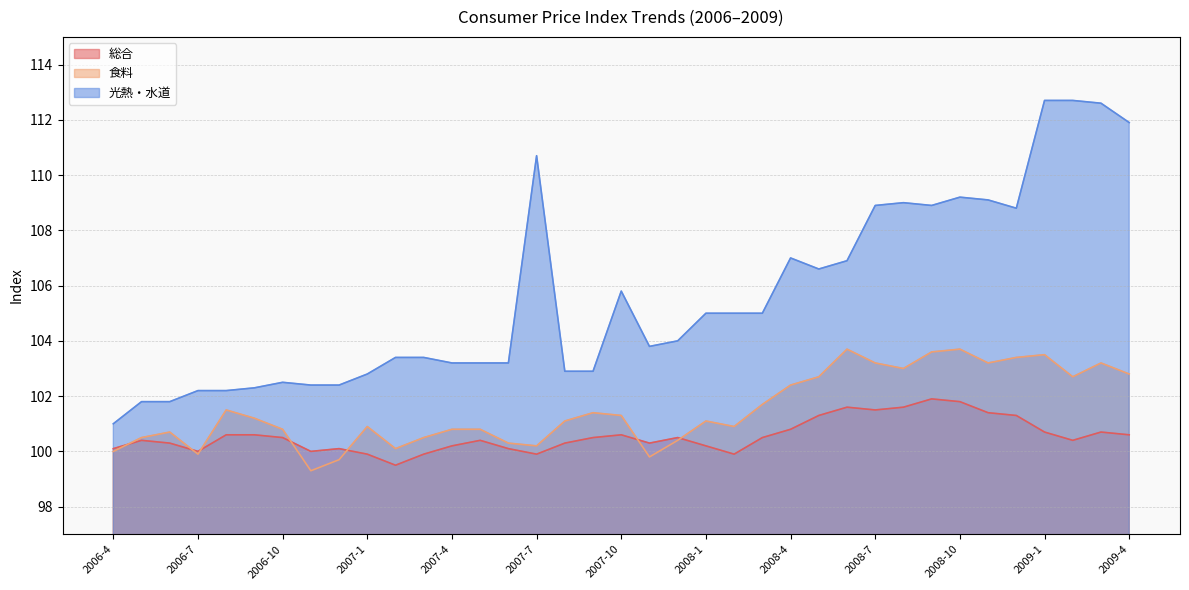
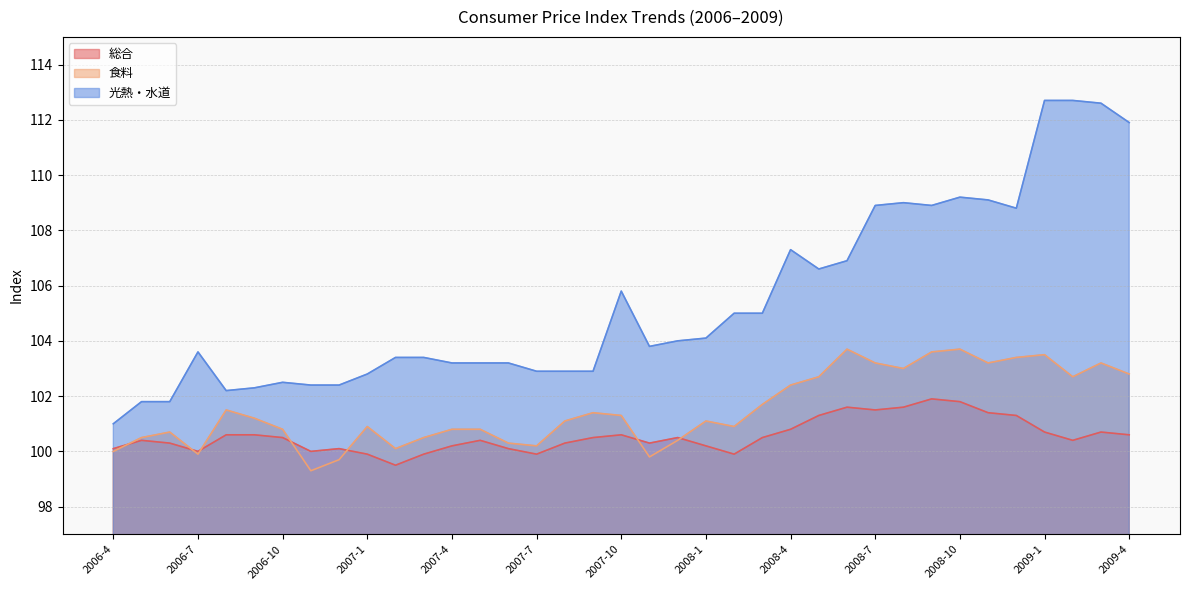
光熱・水道, 2006-7: 102.2 -> 103.6
光熱・水道, 2007-7: 110.7 -> 102.9
光熱・水道, 2008-1: 105.0 -> 104.1
光熱・水道, 2008-4: 107.0 -> 107.3
